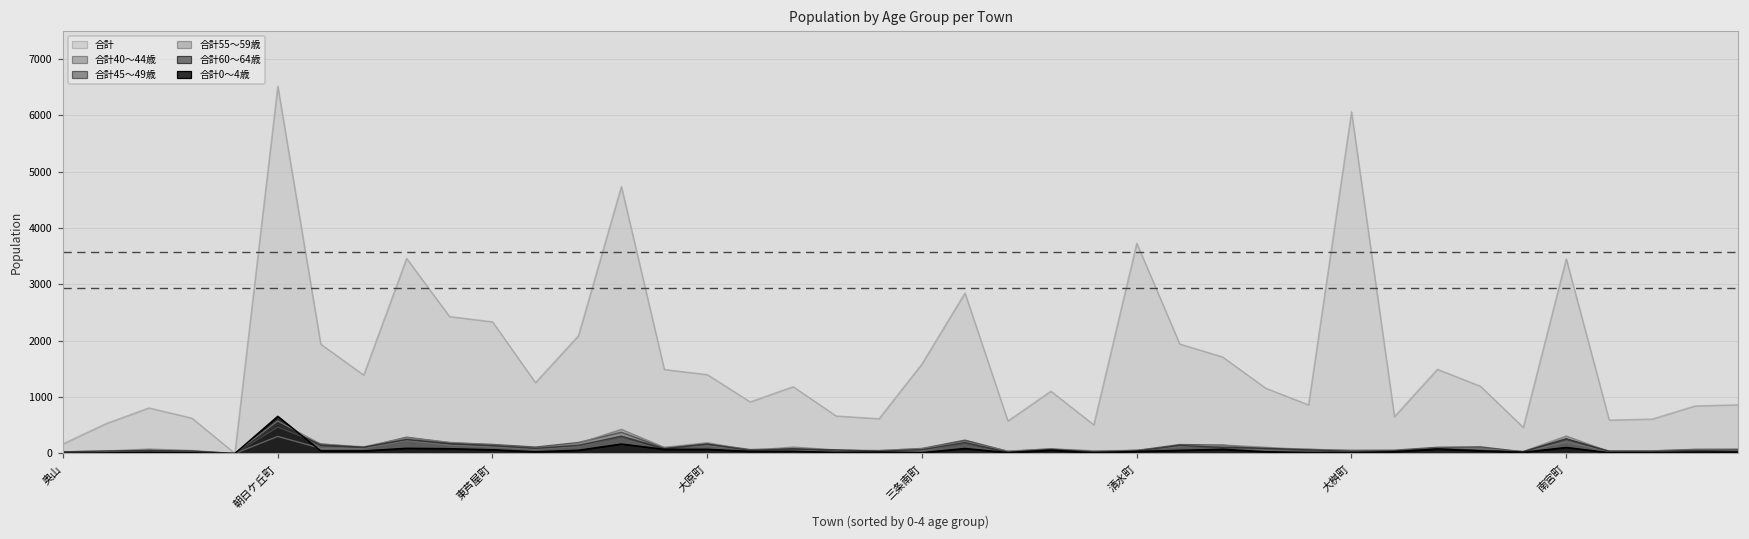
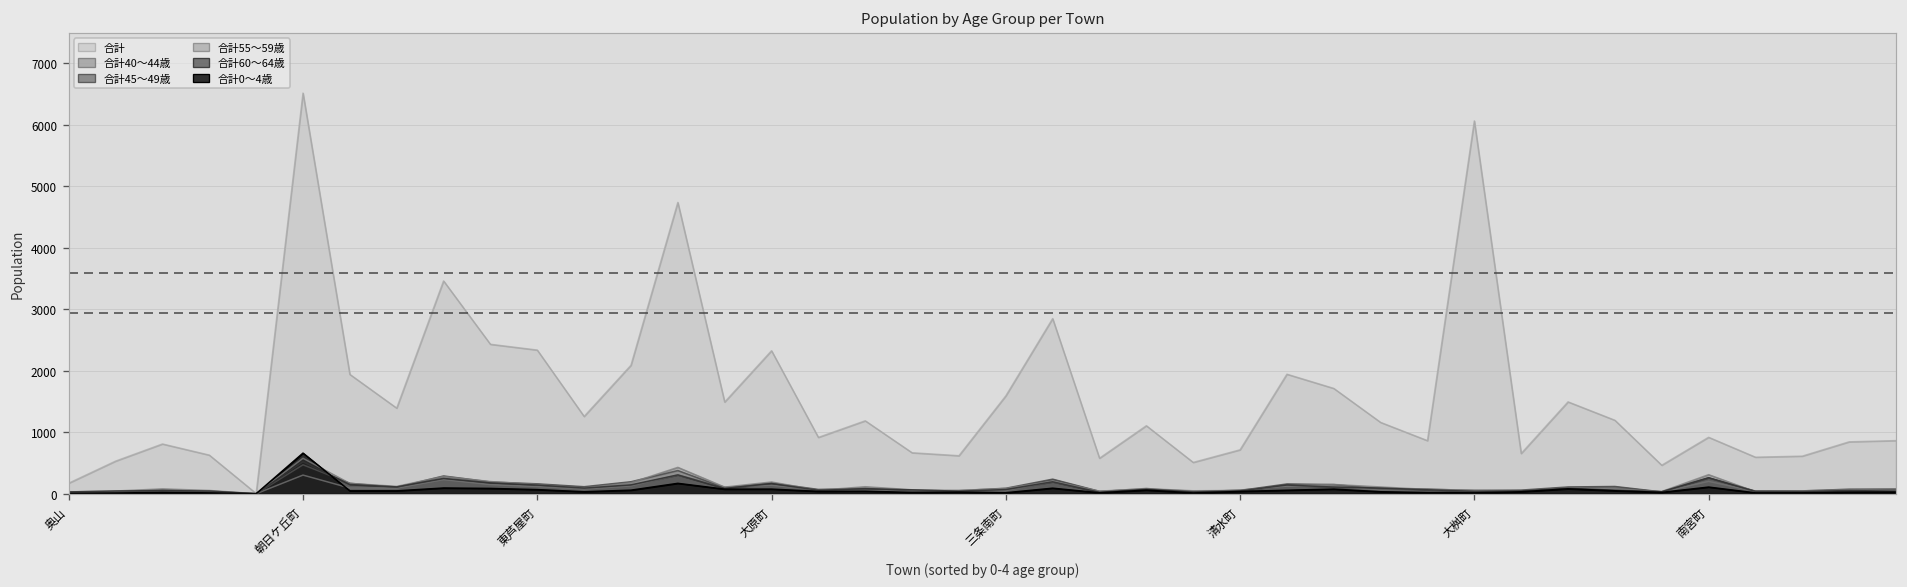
合計, 大原町: 1400 -> 2300
合計, 清水町: 3700 -> 700
合計, 南宮町: 3500 -> 900
